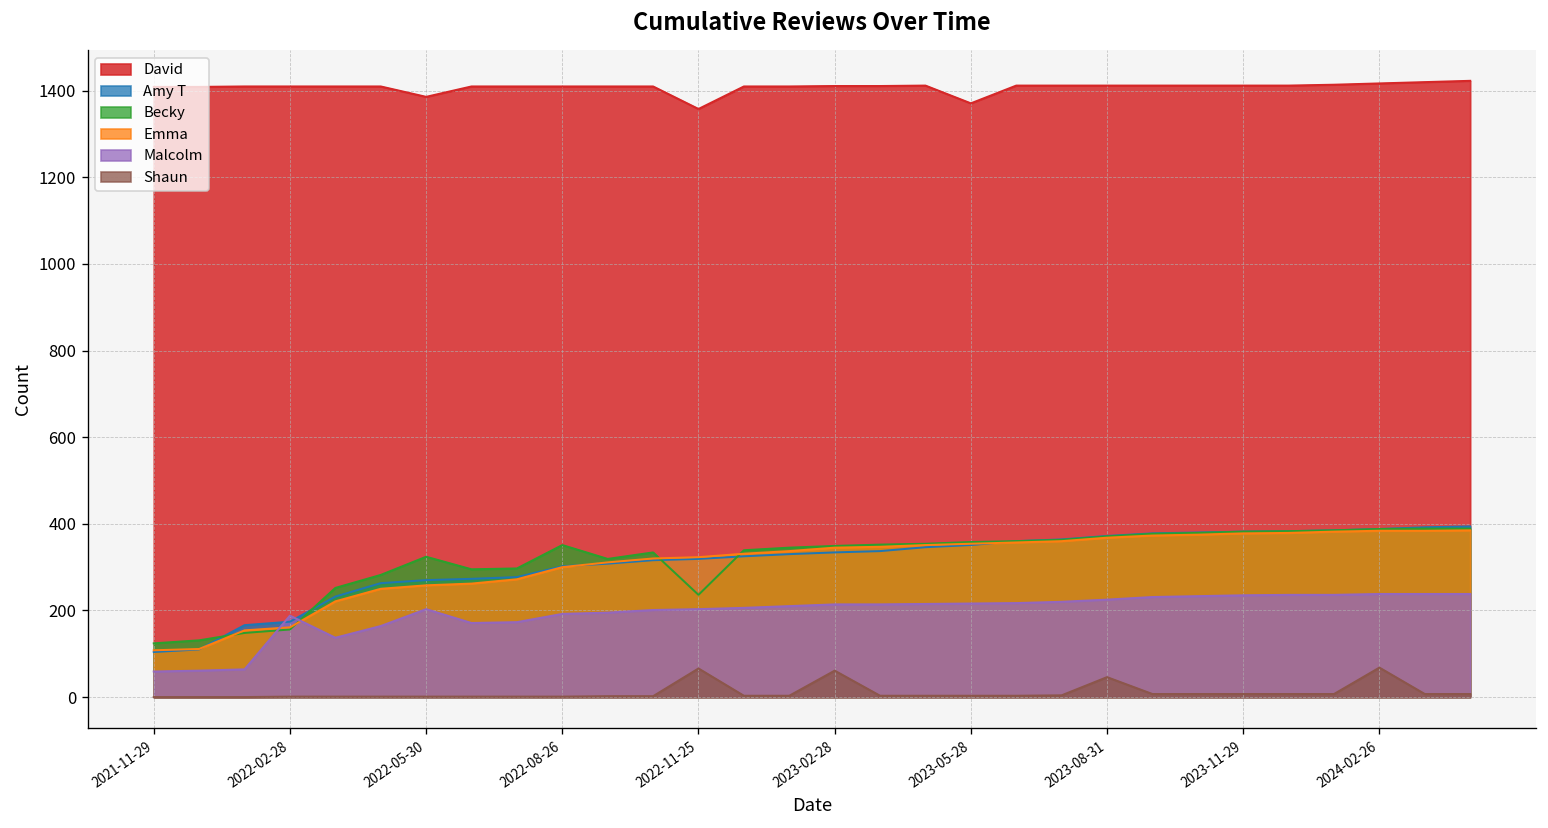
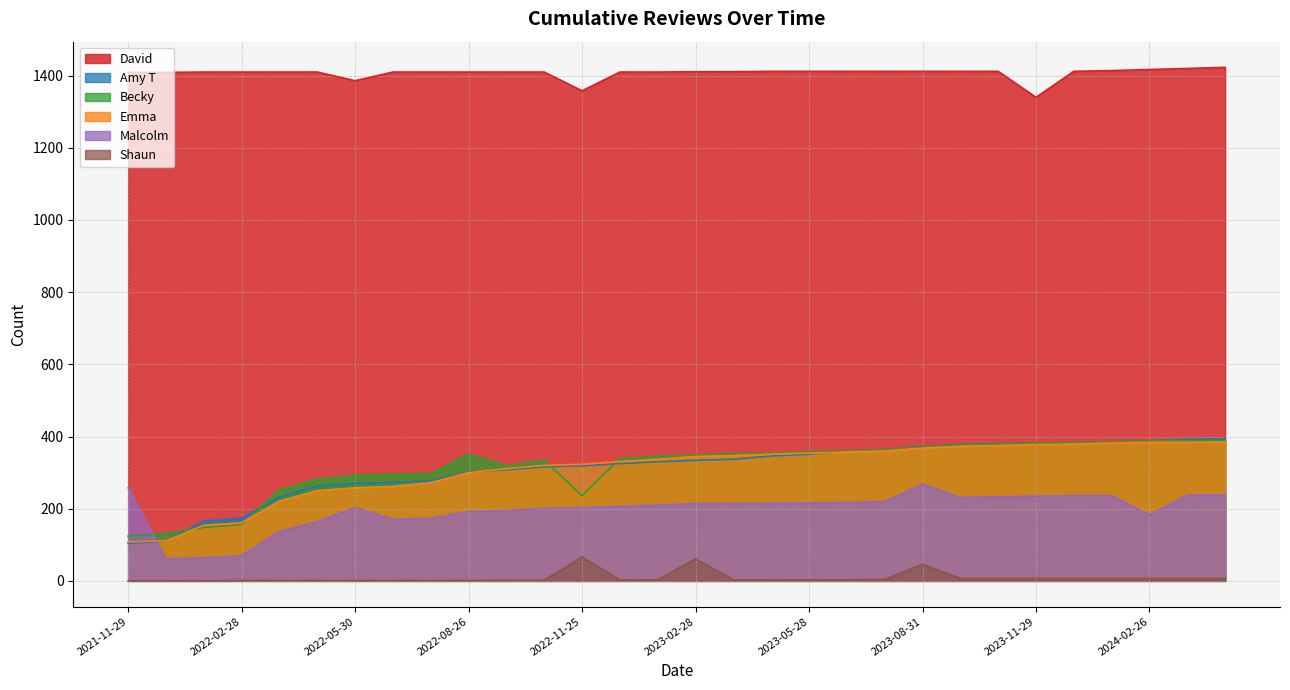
Malcolm, 2021-11-29: 60 -> 260
Malcolm, 2022-02-28: 190 -> 70
Becky, 2022-05-30: 320 -> 290
David, 2023-05-28: 1370 -> 1410
Malcolm, 2023-08-31: 230 -> 270
David, 2023-11-29: 1410 -> 1340
Malcolm, 2024-02-26: 240 -> 180
Shaun, 2024-02-26: 70 -> 10
